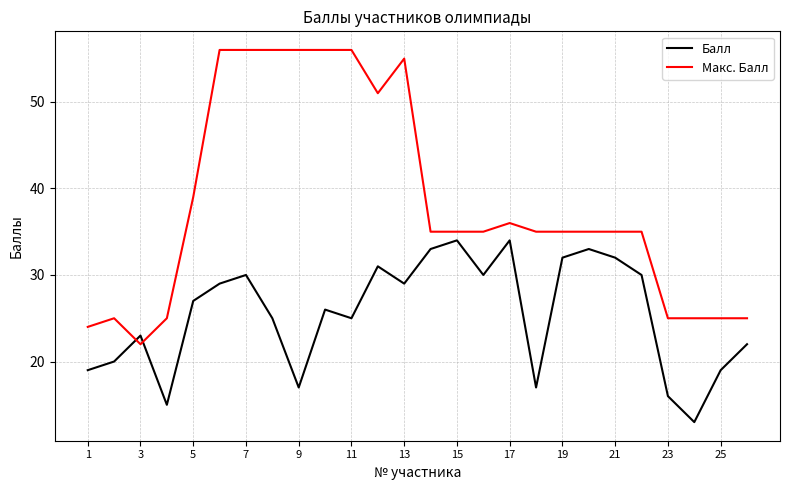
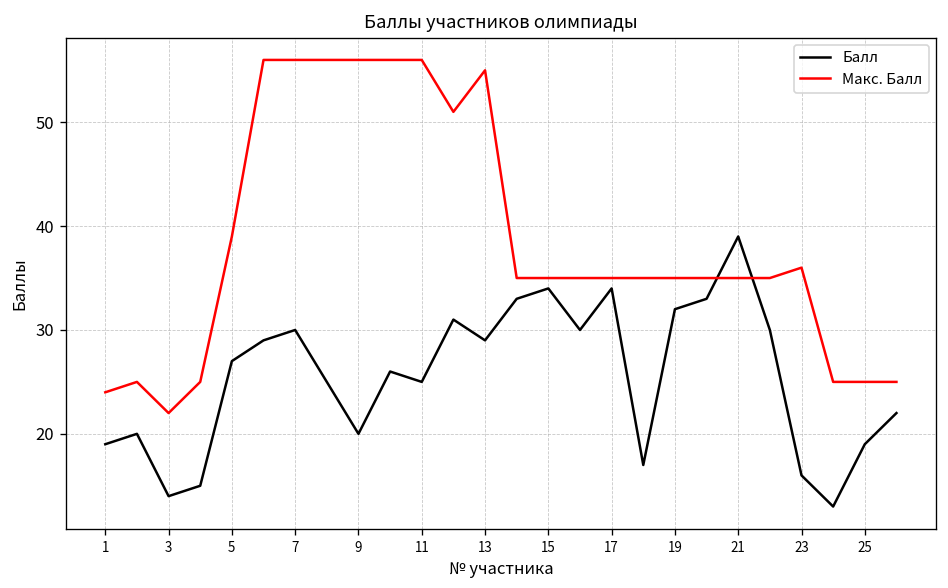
Балл, 3: 23 -> 14
Балл, 9: 17 -> 20
Макс. Балл, 17: 36 -> 35
Балл, 21: 32 -> 39
Макс. Балл, 23: 25 -> 36
